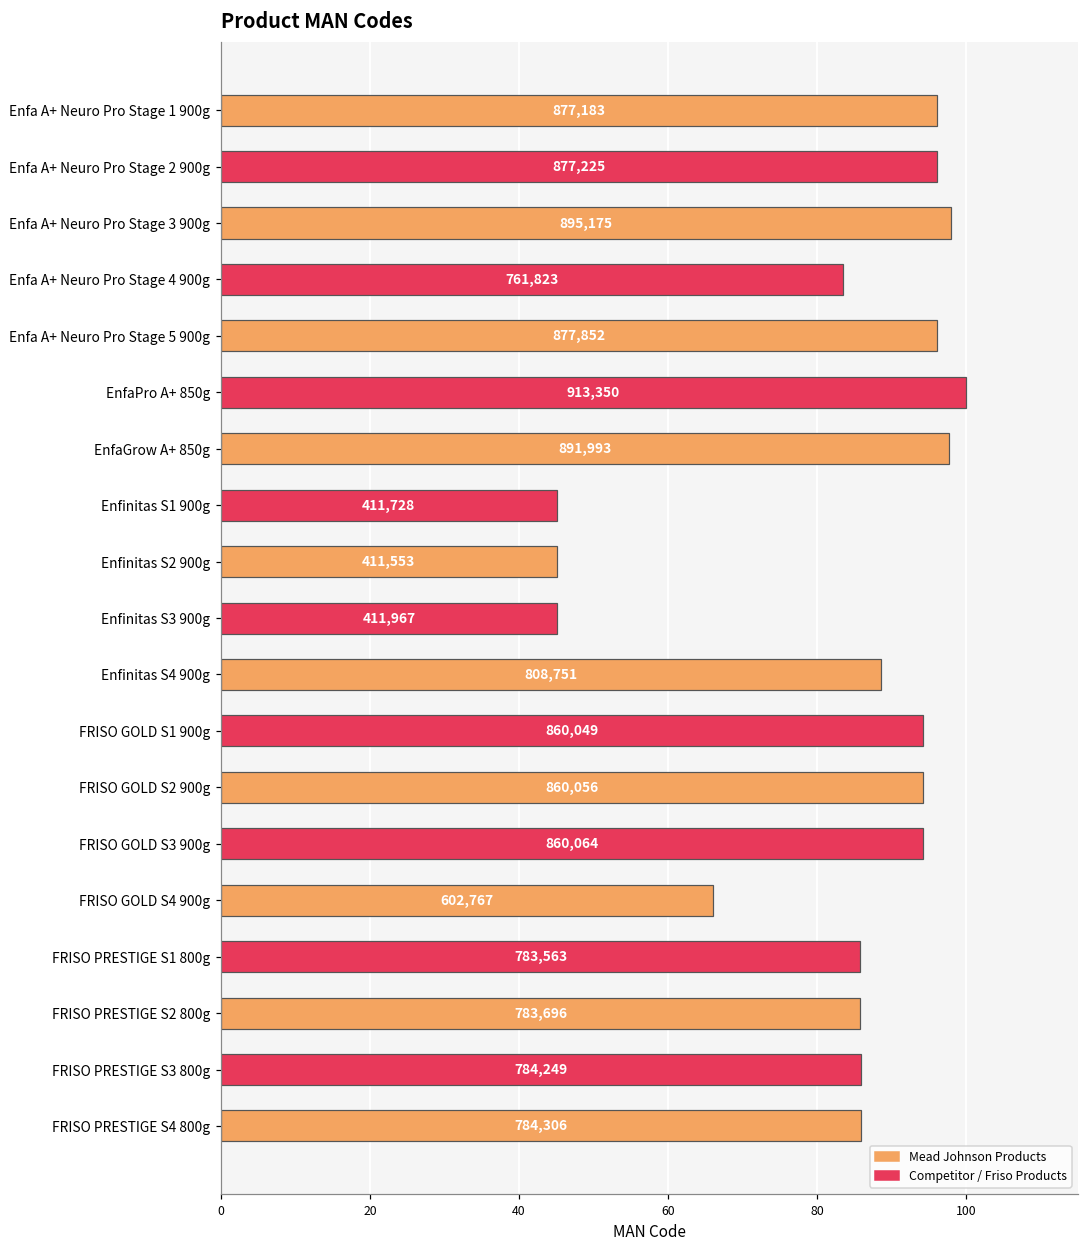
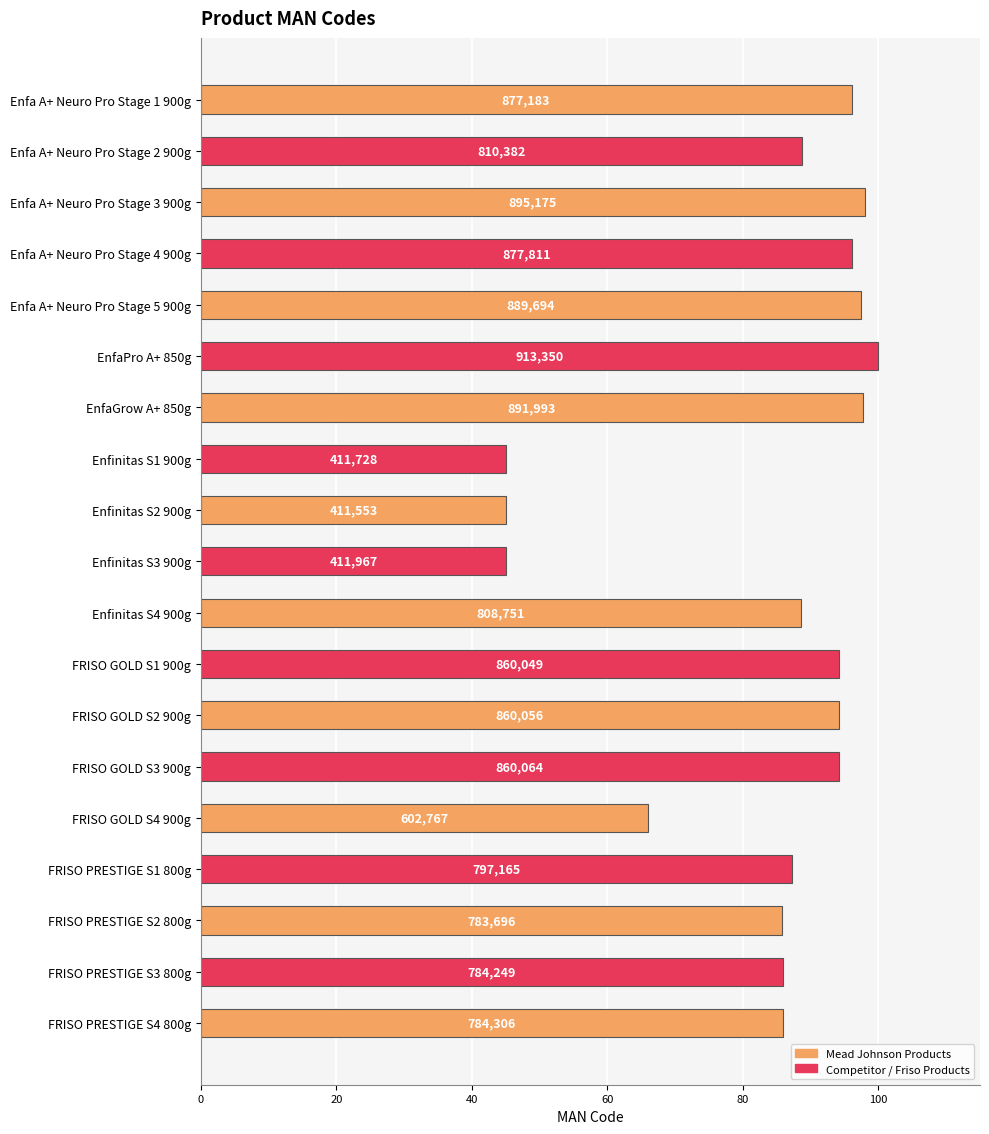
Enfa A+ Neuro Pro Stage 2 900g: 877,225 -> 810,382
Enfa A+ Neuro Pro Stage 4 900g: 761,823 -> 877,811
Enfa A+ Neuro Pro Stage 5 900g: 877,852 -> 889,694
FRISO PRESTIGE S1 800g: 783,563 -> 797,165
